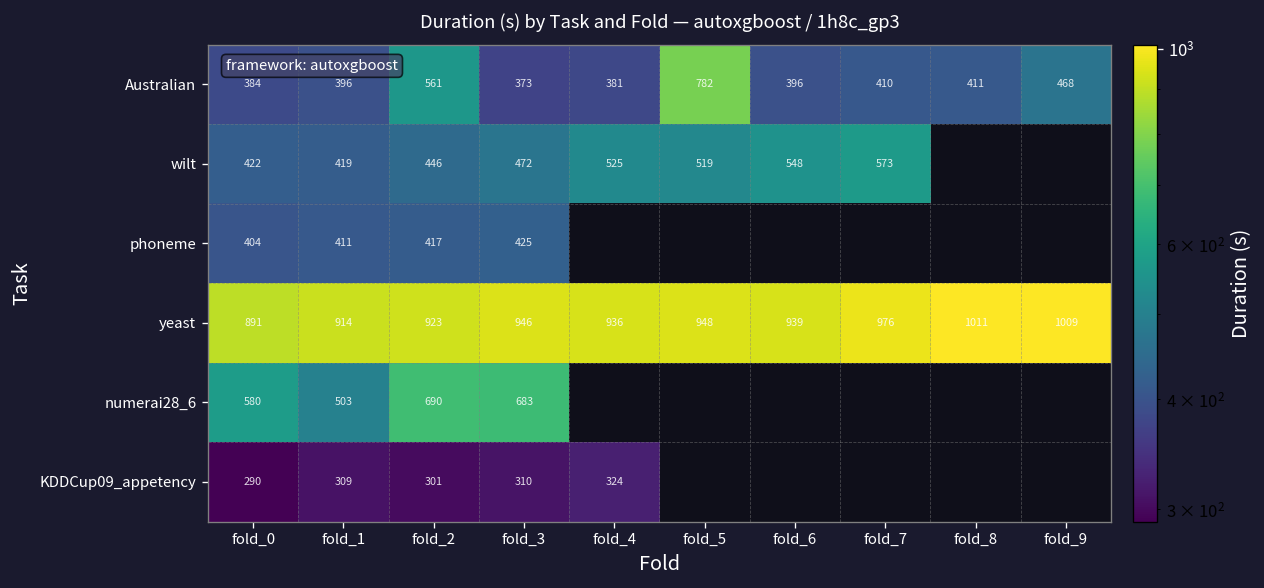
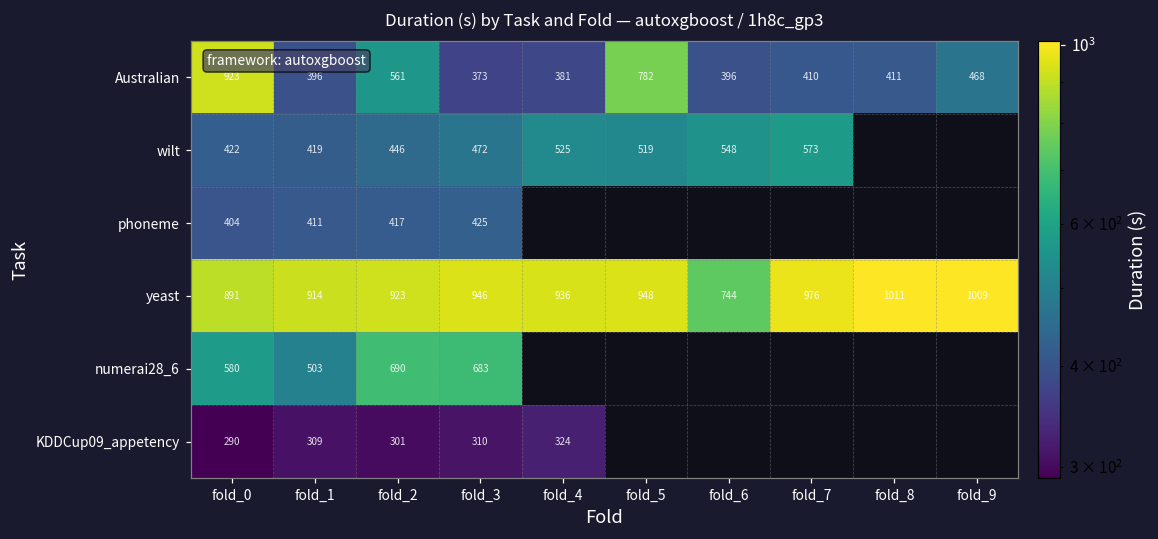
Australian, fold_0: 384 -> 923
yeast, fold_6: 939 -> 744
